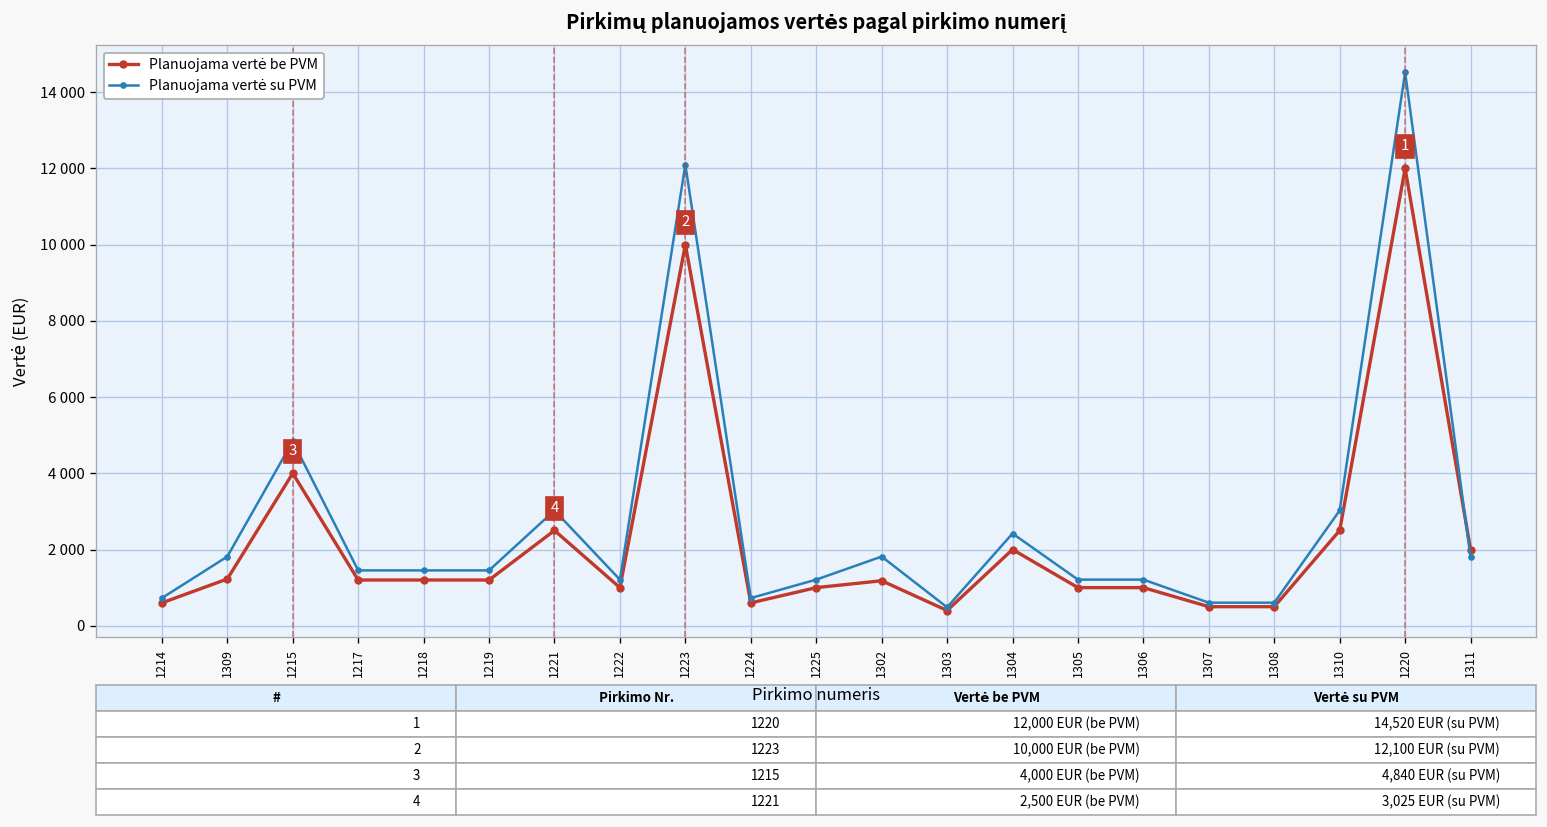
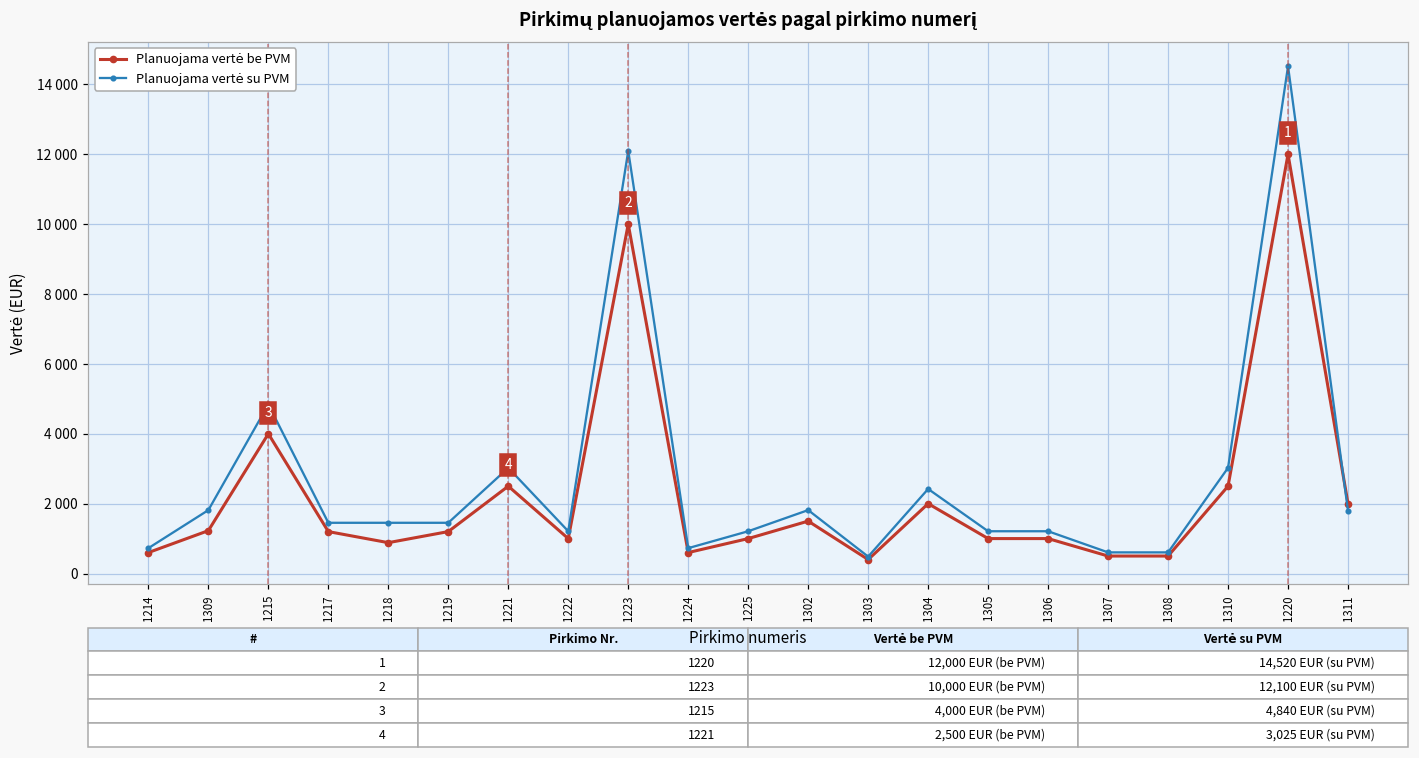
Planuojama vertė be PVM, 1218: 1200 -> 900
Planuojama vertė be PVM, 1302: 1200 -> 1500
